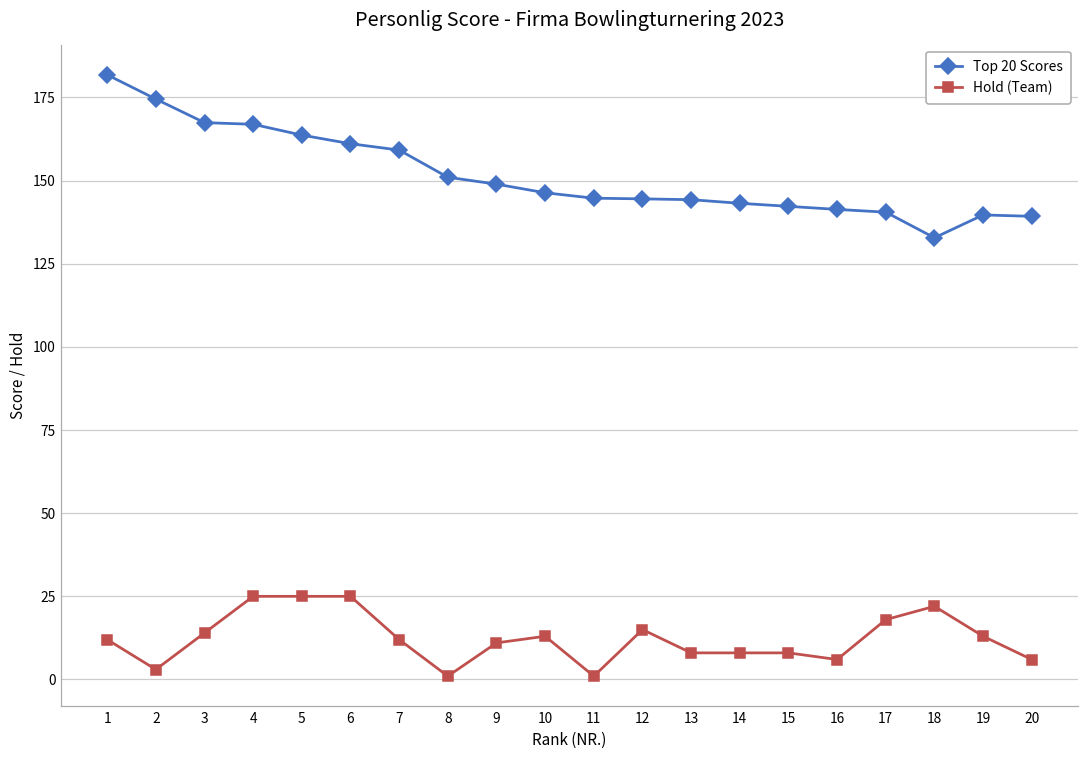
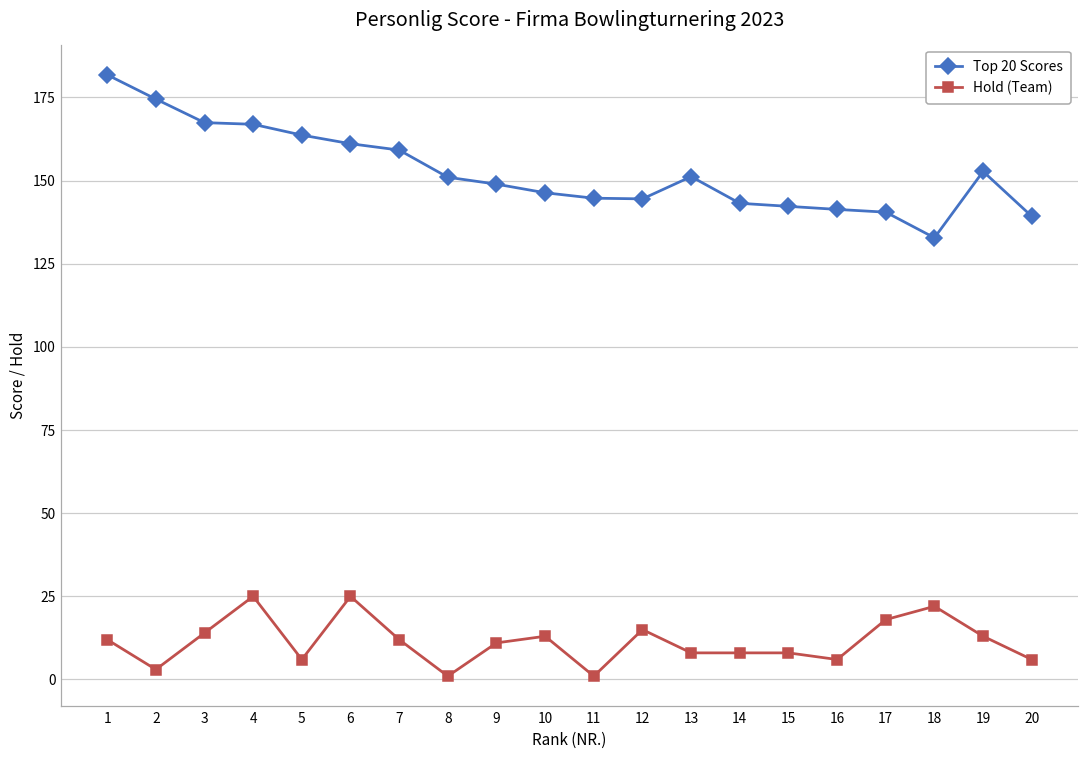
Hold (Team), 5: 25 -> 6
Top 20 Scores, 13: 144 -> 151
Top 20 Scores, 19: 140 -> 153
